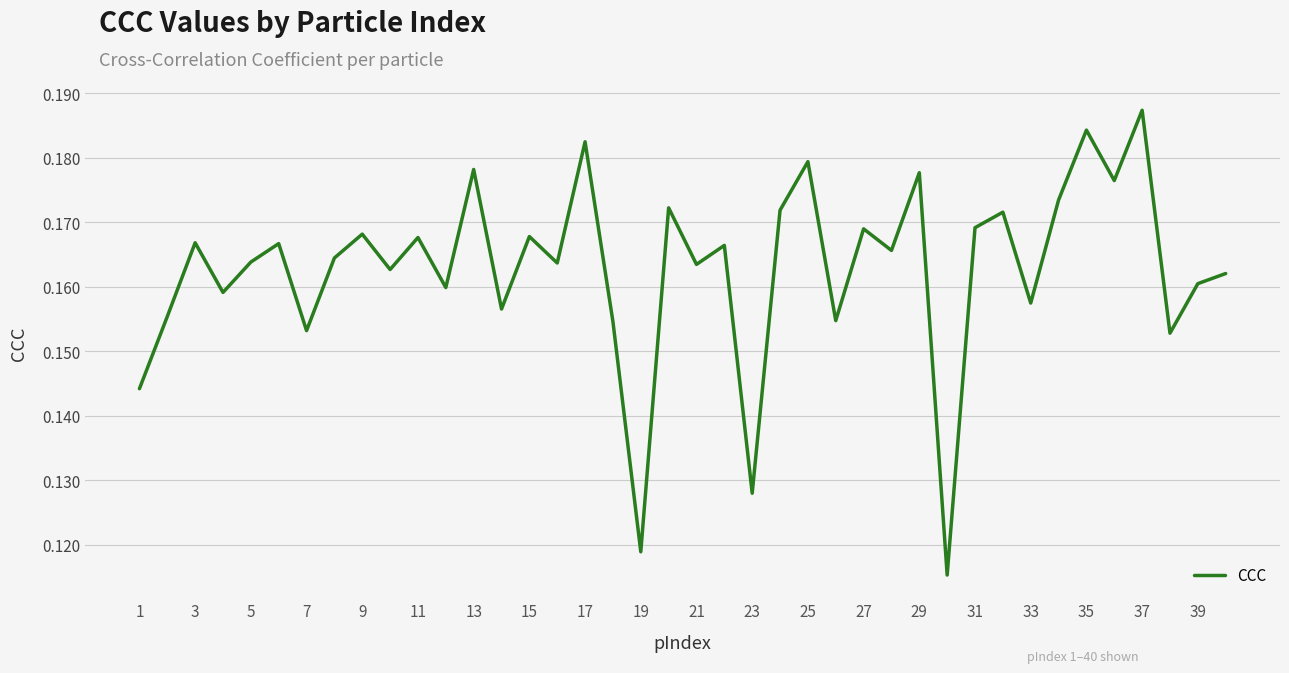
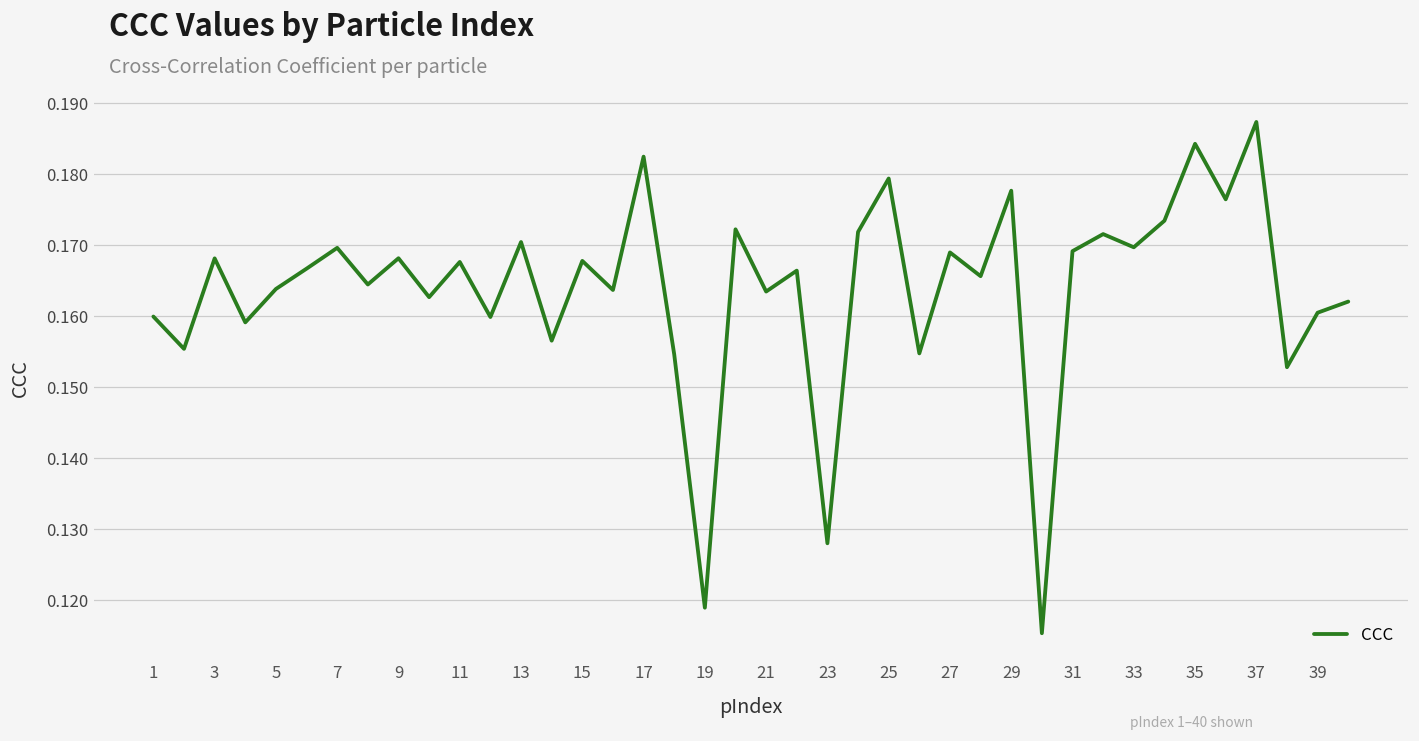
1: 0.144 -> 0.160
3: 0.167 -> 0.168
7: 0.153 -> 0.170
13: 0.178 -> 0.170
33: 0.157 -> 0.170
